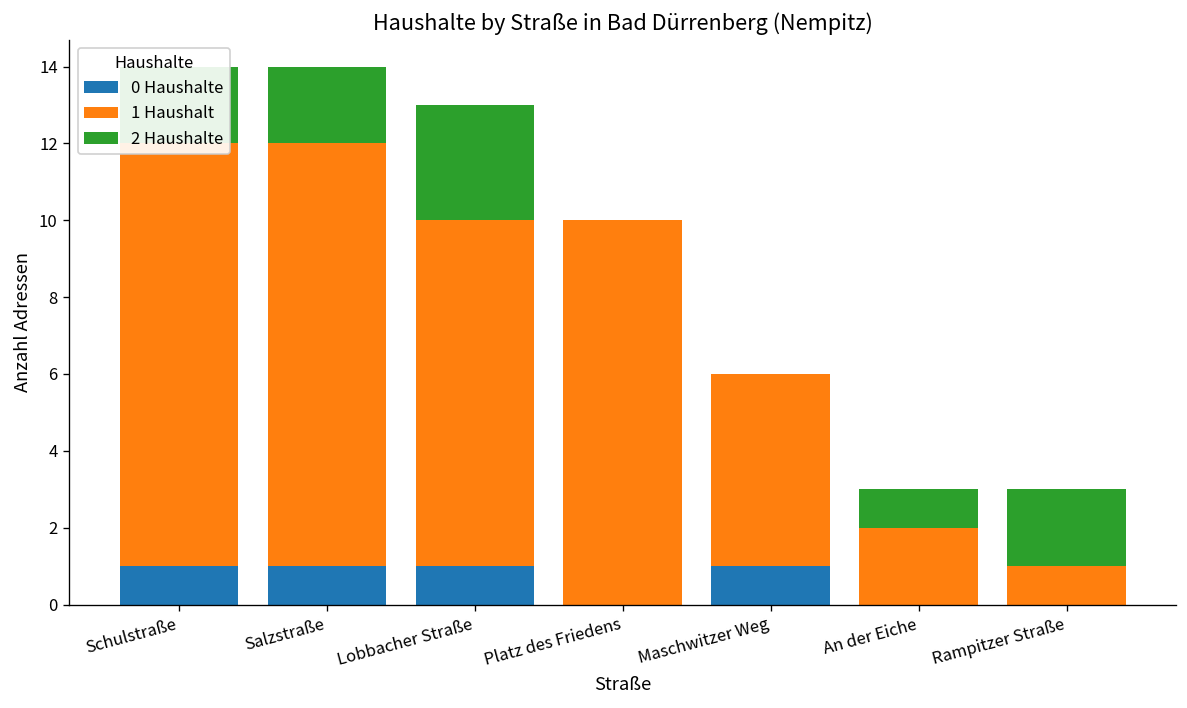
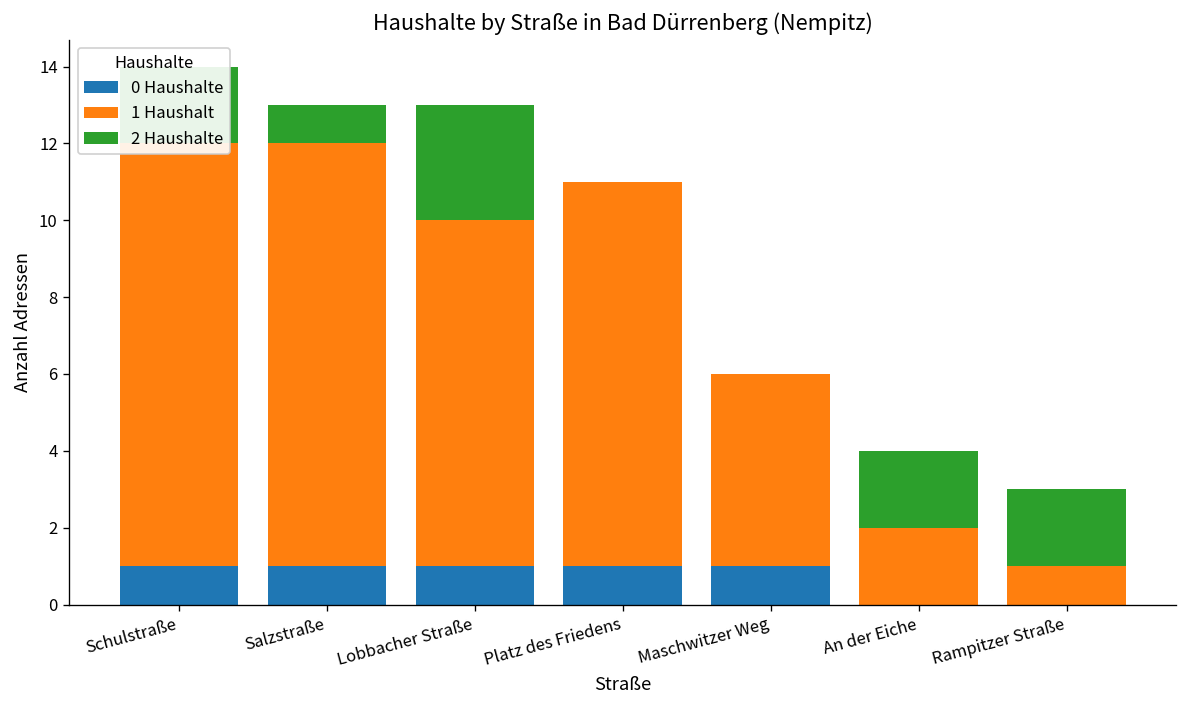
2 Haushalte, Salzstraße: 2 -> 1
0 Haushalte, Platz des Friedens: 0 -> 1
2 Haushalte, An der Eiche: 1 -> 2
